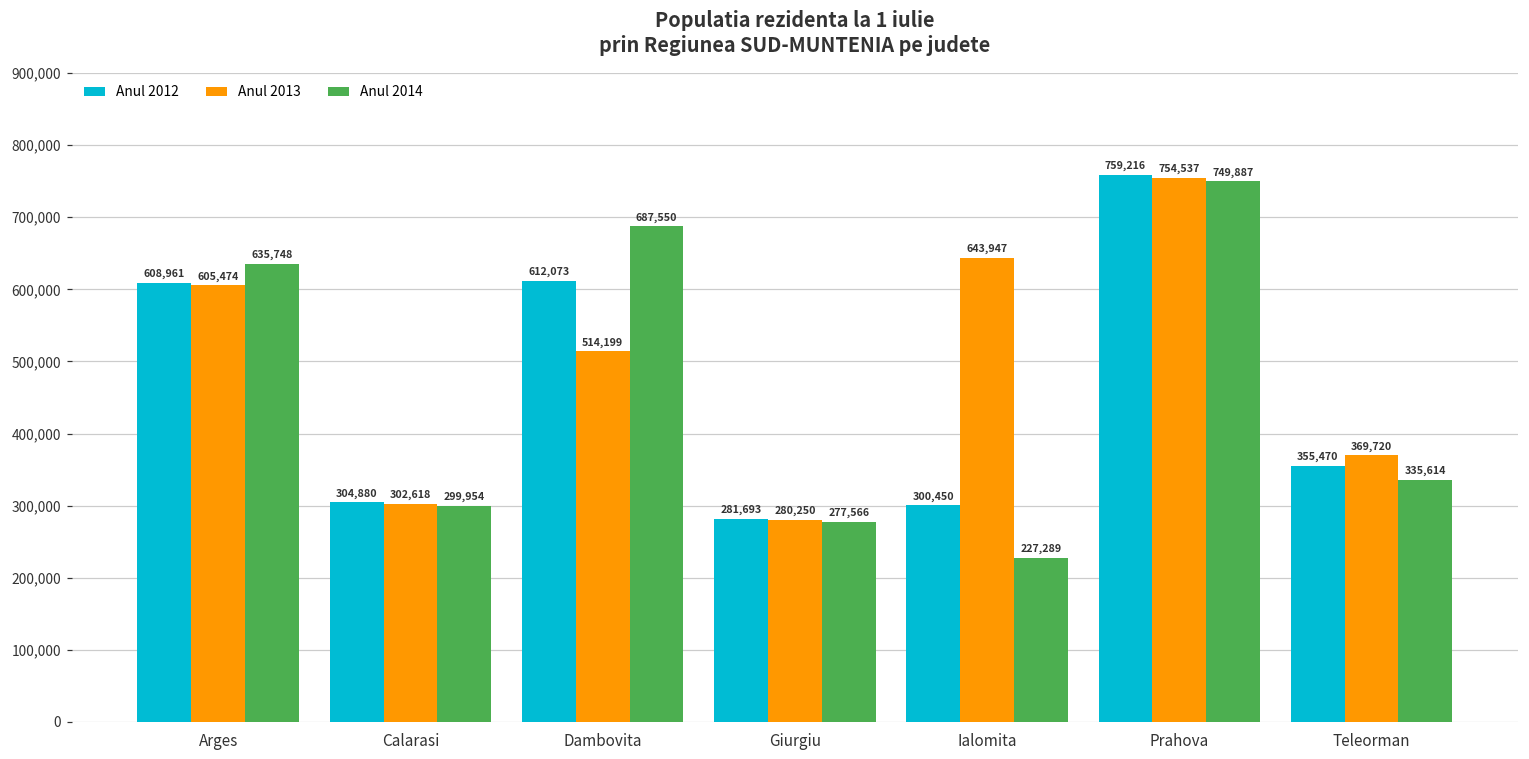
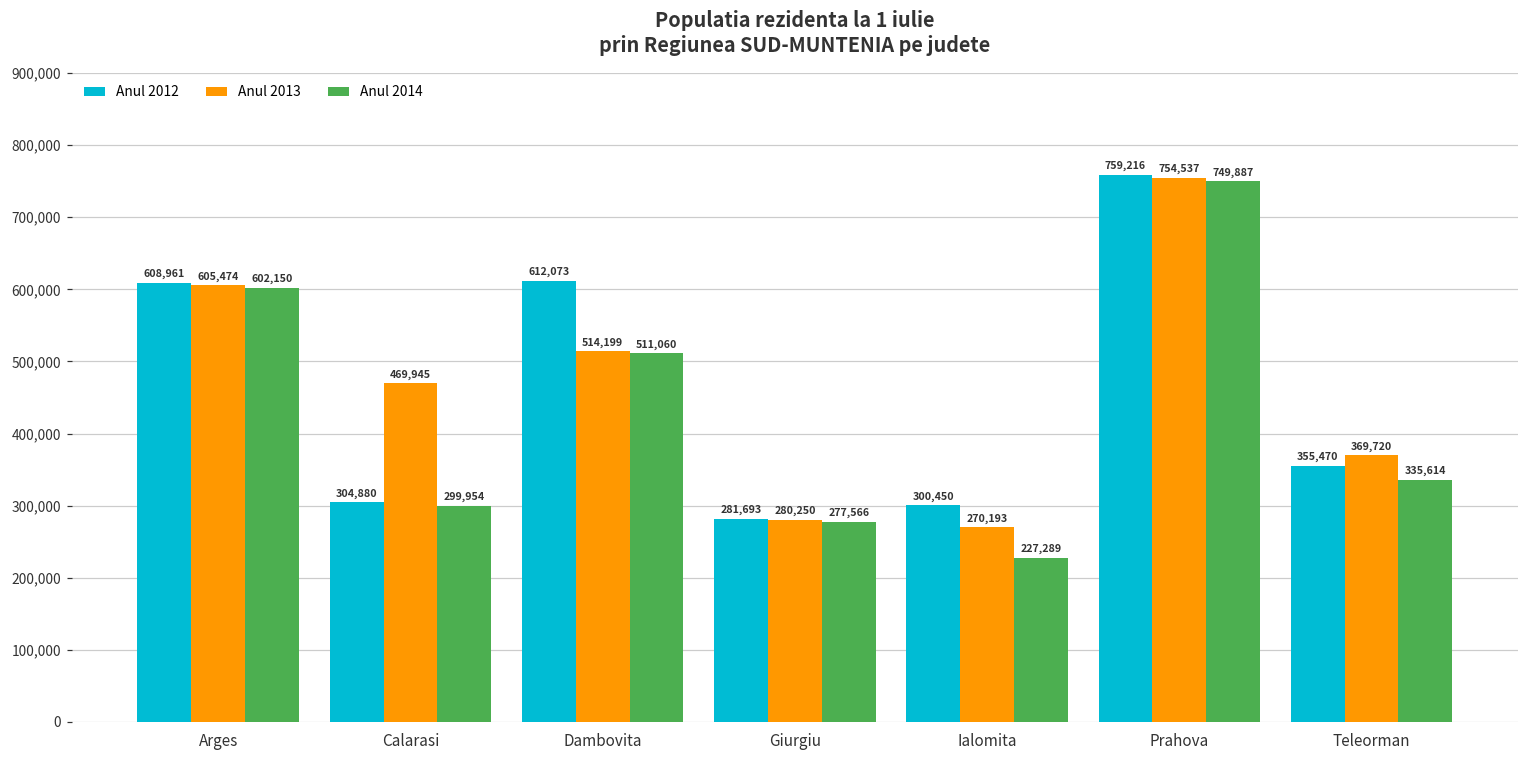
Anul 2014, Arges: 635,748 -> 602,150
Anul 2013, Calarasi: 302,618 -> 469,945
Anul 2014, Dambovita: 687,550 -> 511,060
Anul 2013, Ialomita: 643,947 -> 270,193
